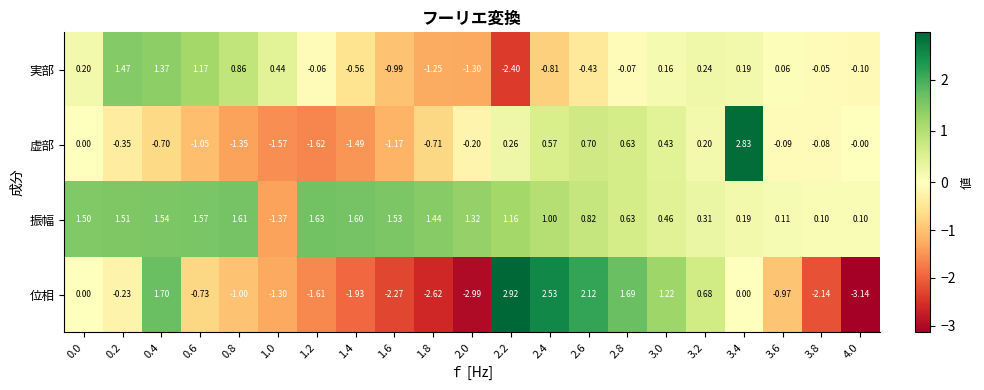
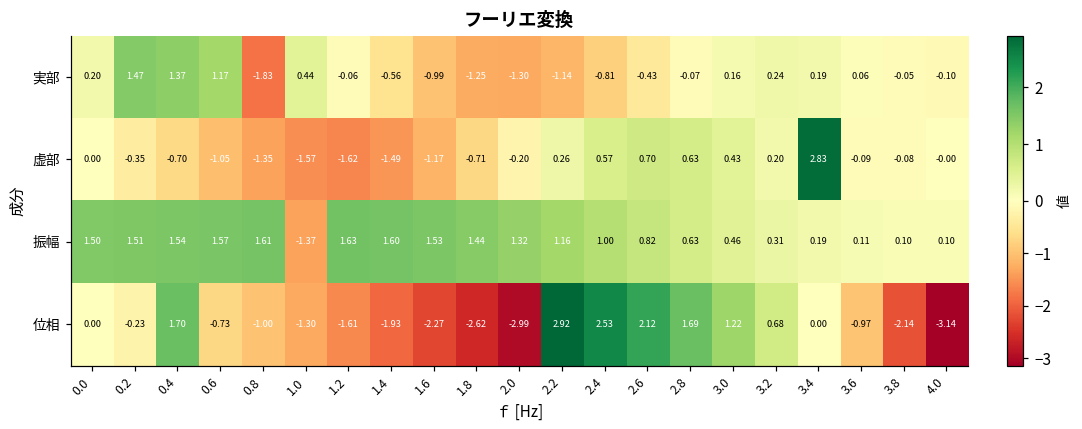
実部, 0.8: 0.86 -> -1.83
実部, 2.2: -2.40 -> -1.14
